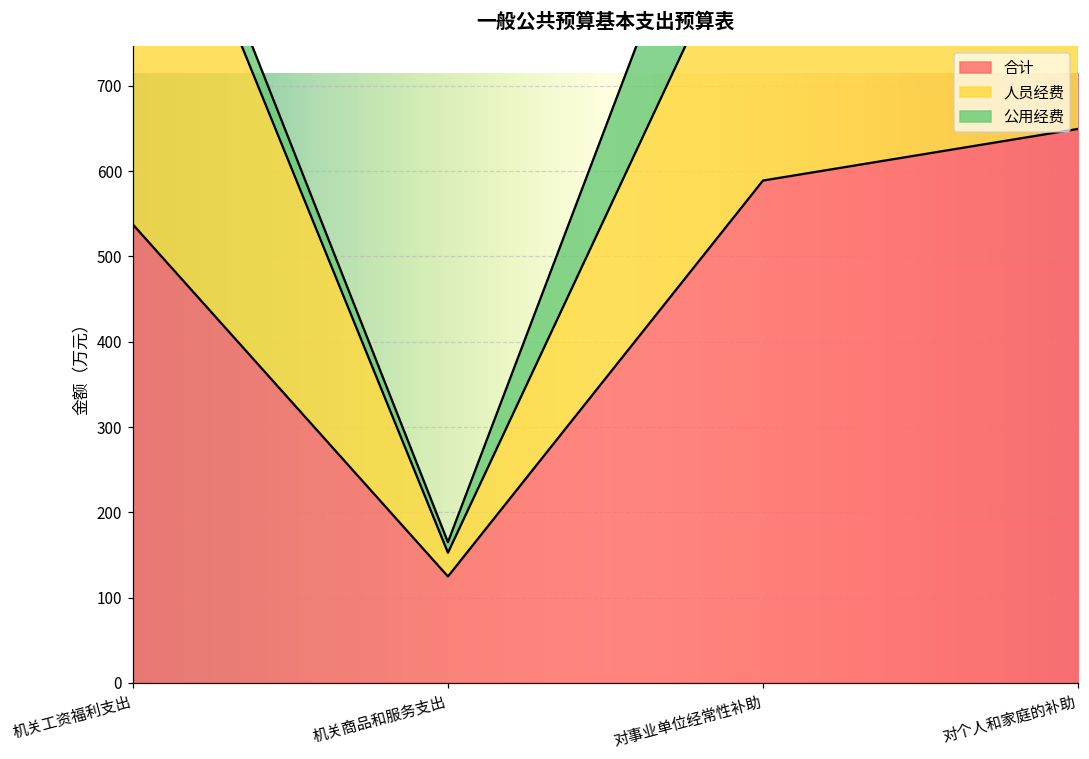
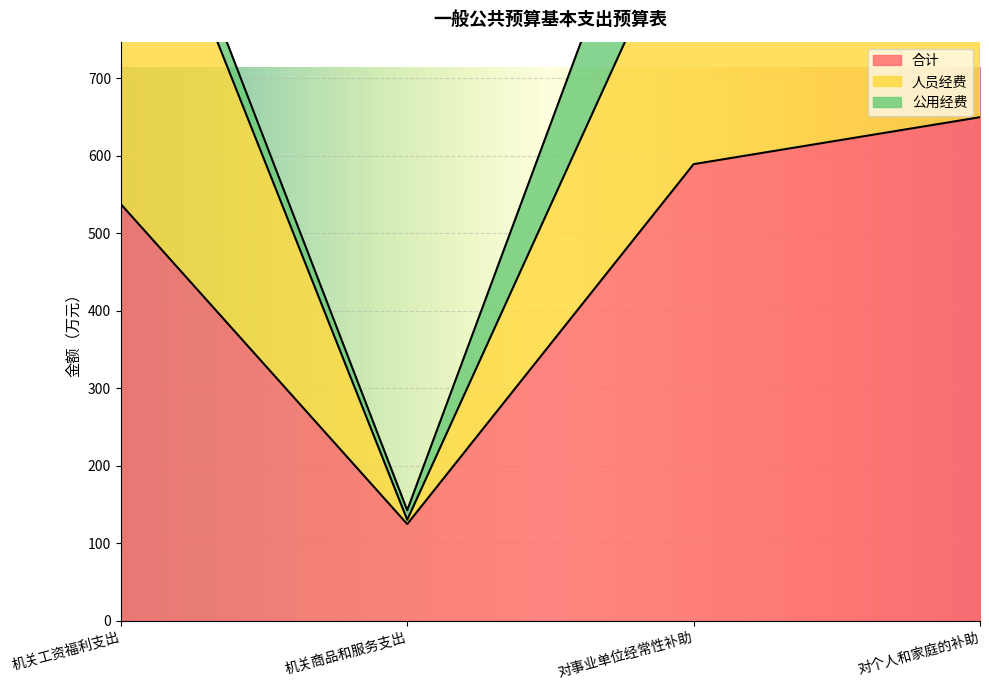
人员经费, 机关商品和服务支出: 30 -> 10
